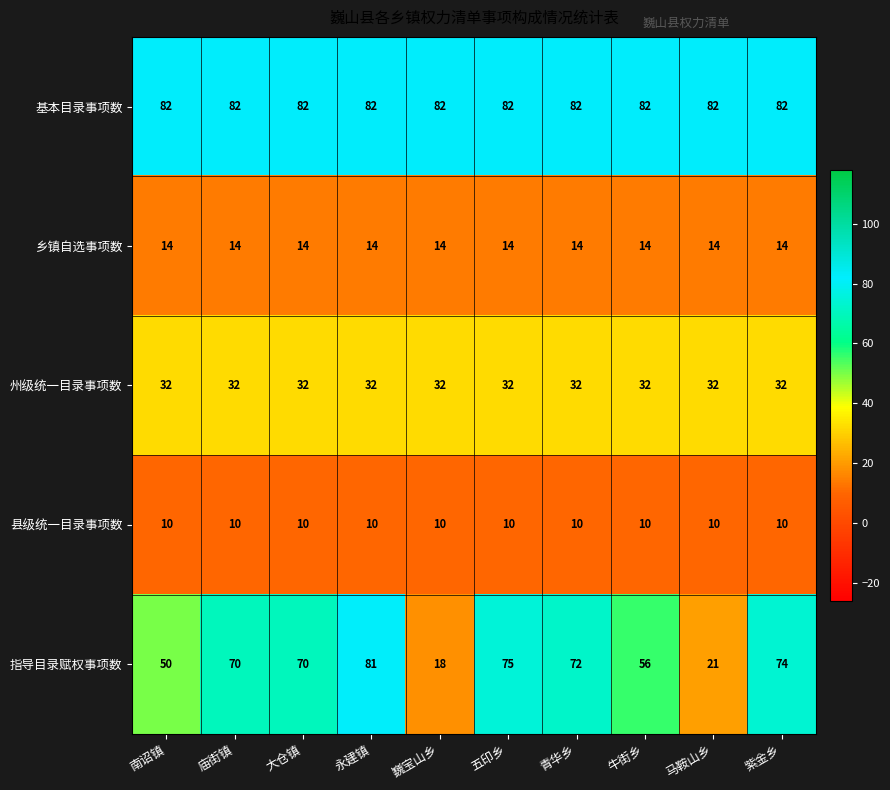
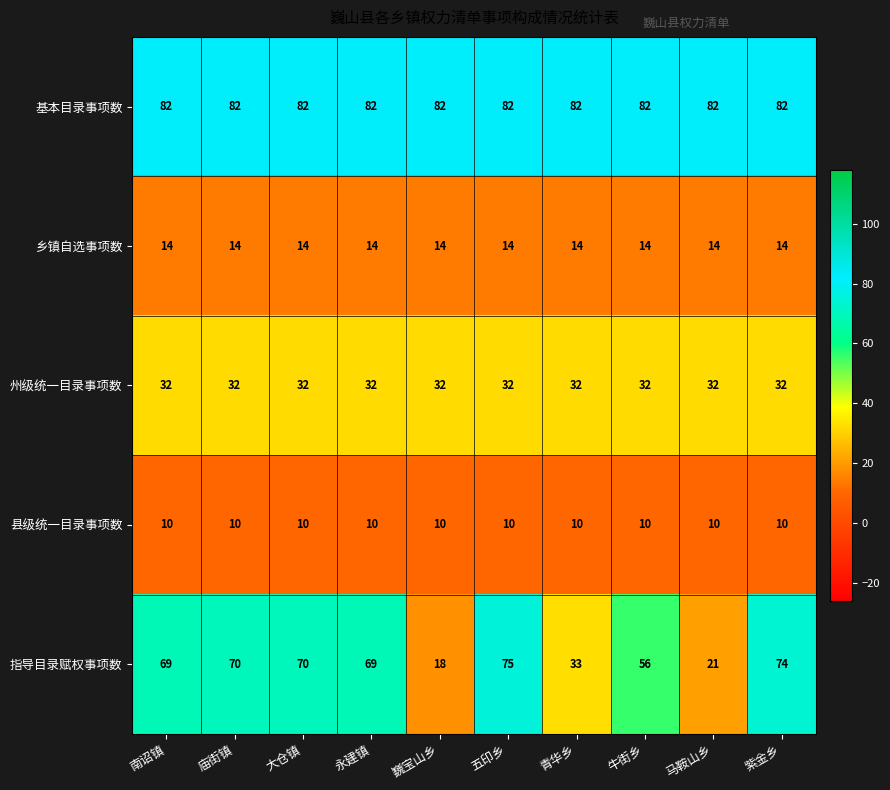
指导目录赋权事项数, 南诏镇: 50 -> 69
指导目录赋权事项数, 永建镇: 81 -> 69
指导目录赋权事项数, 青华乡: 72 -> 33
